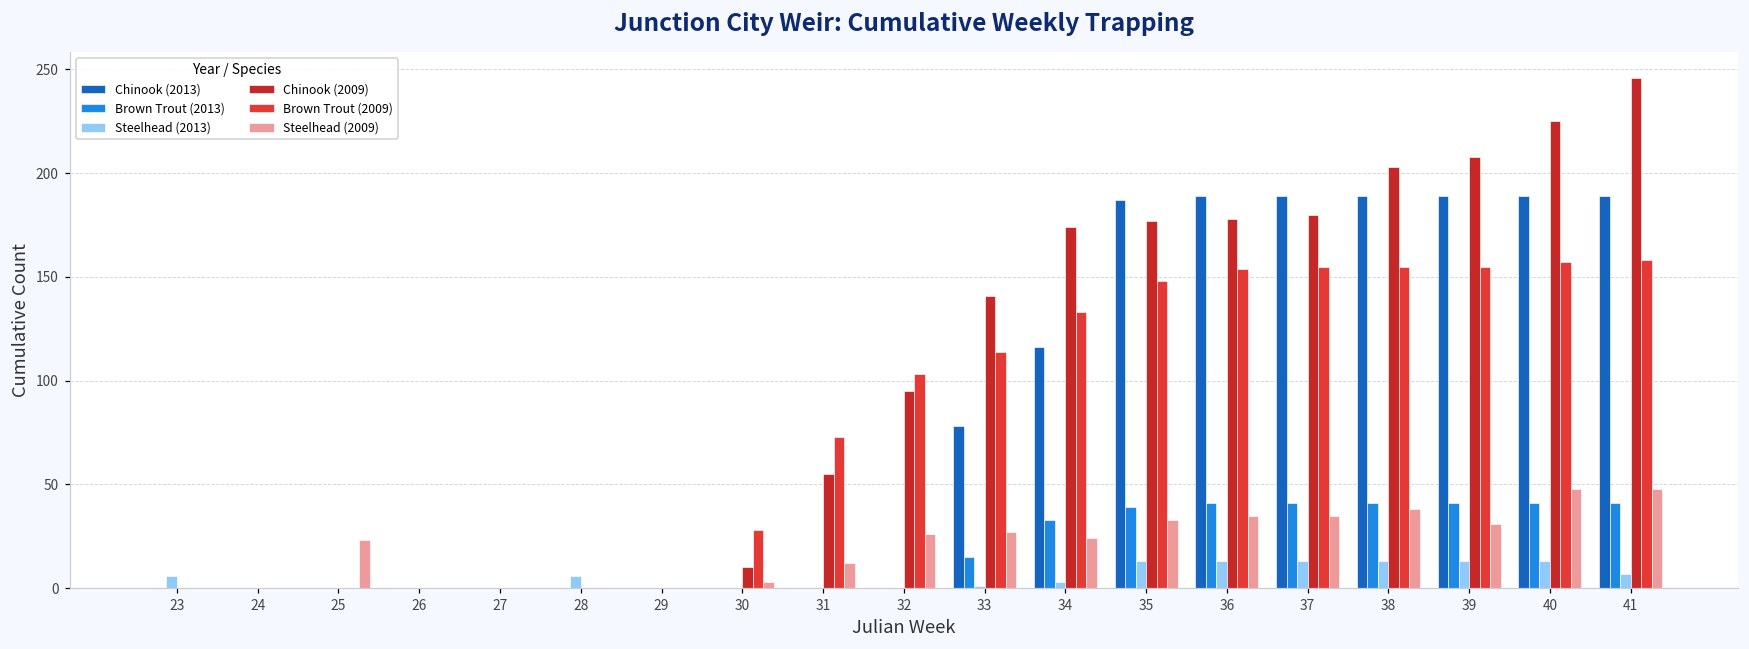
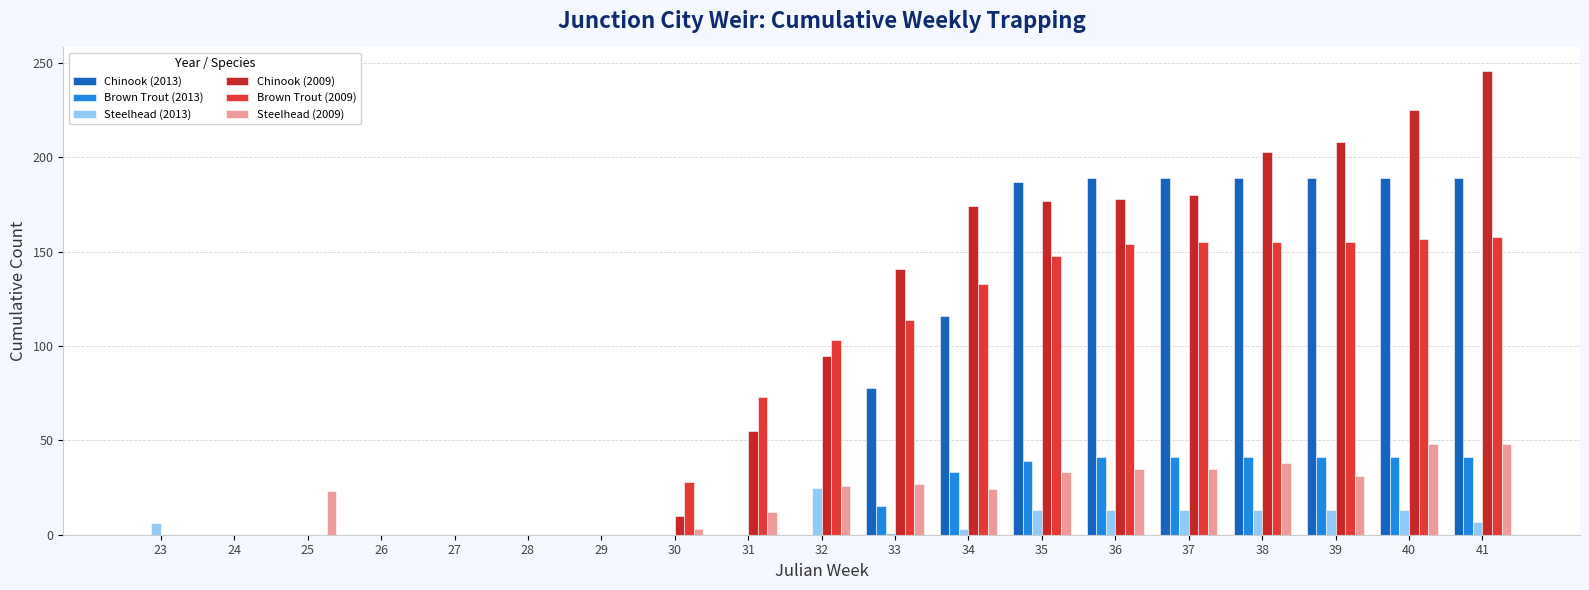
Steelhead (2013), 28: 6 -> 0
Steelhead (2013), 32: 0 -> 25
